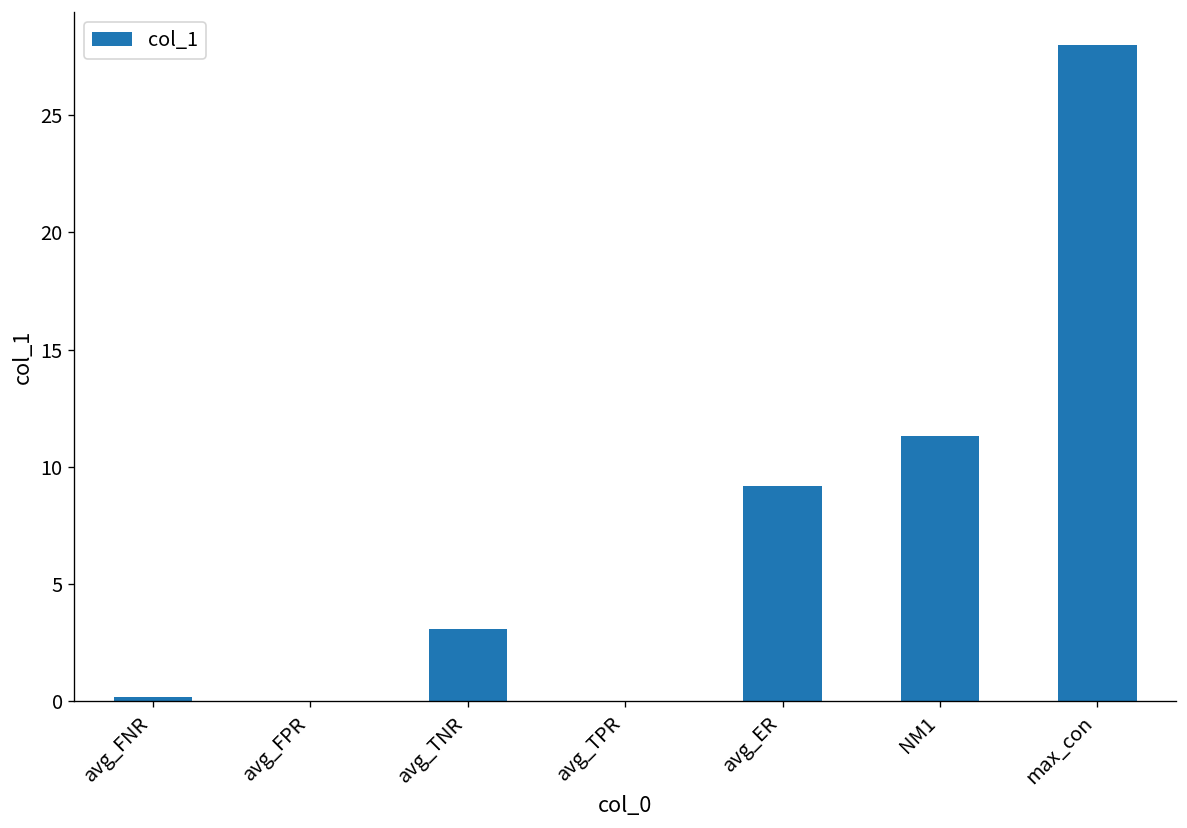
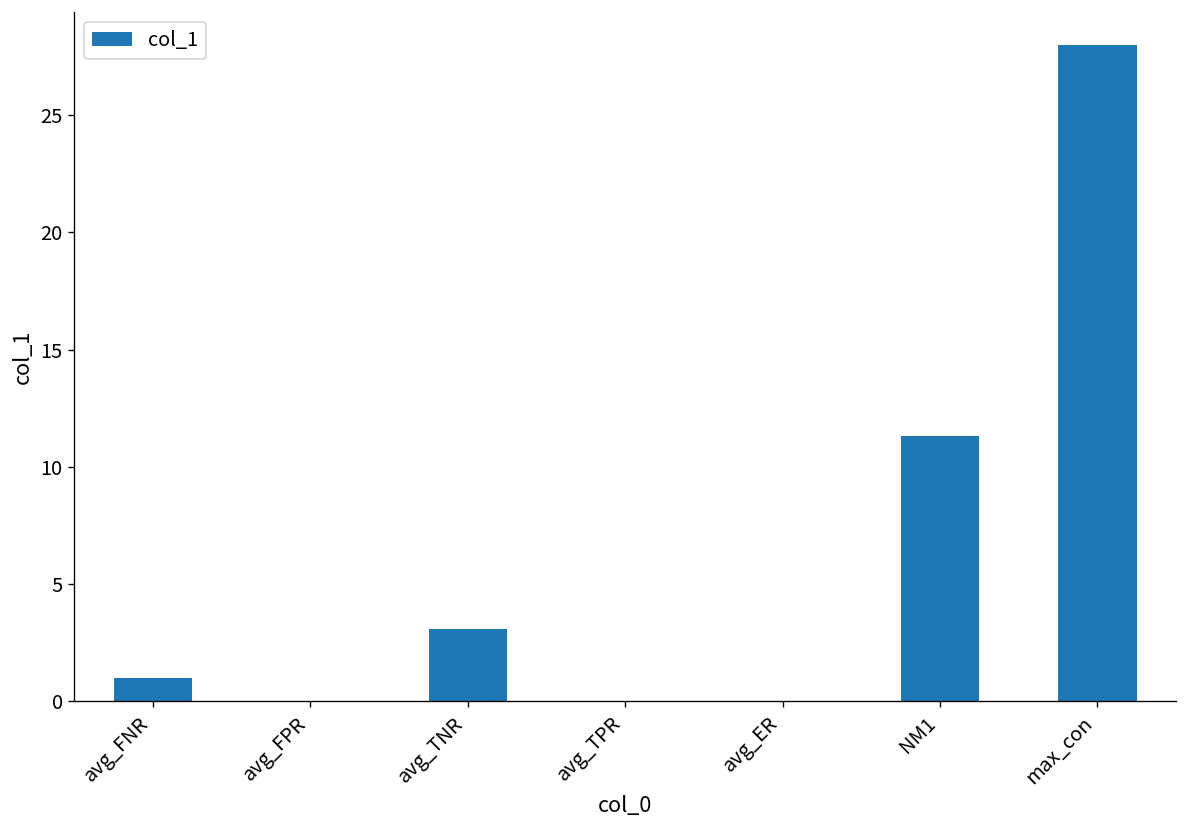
avg_FNR: 0.2 -> 1.0
avg_ER: 9.2 -> 0.0
